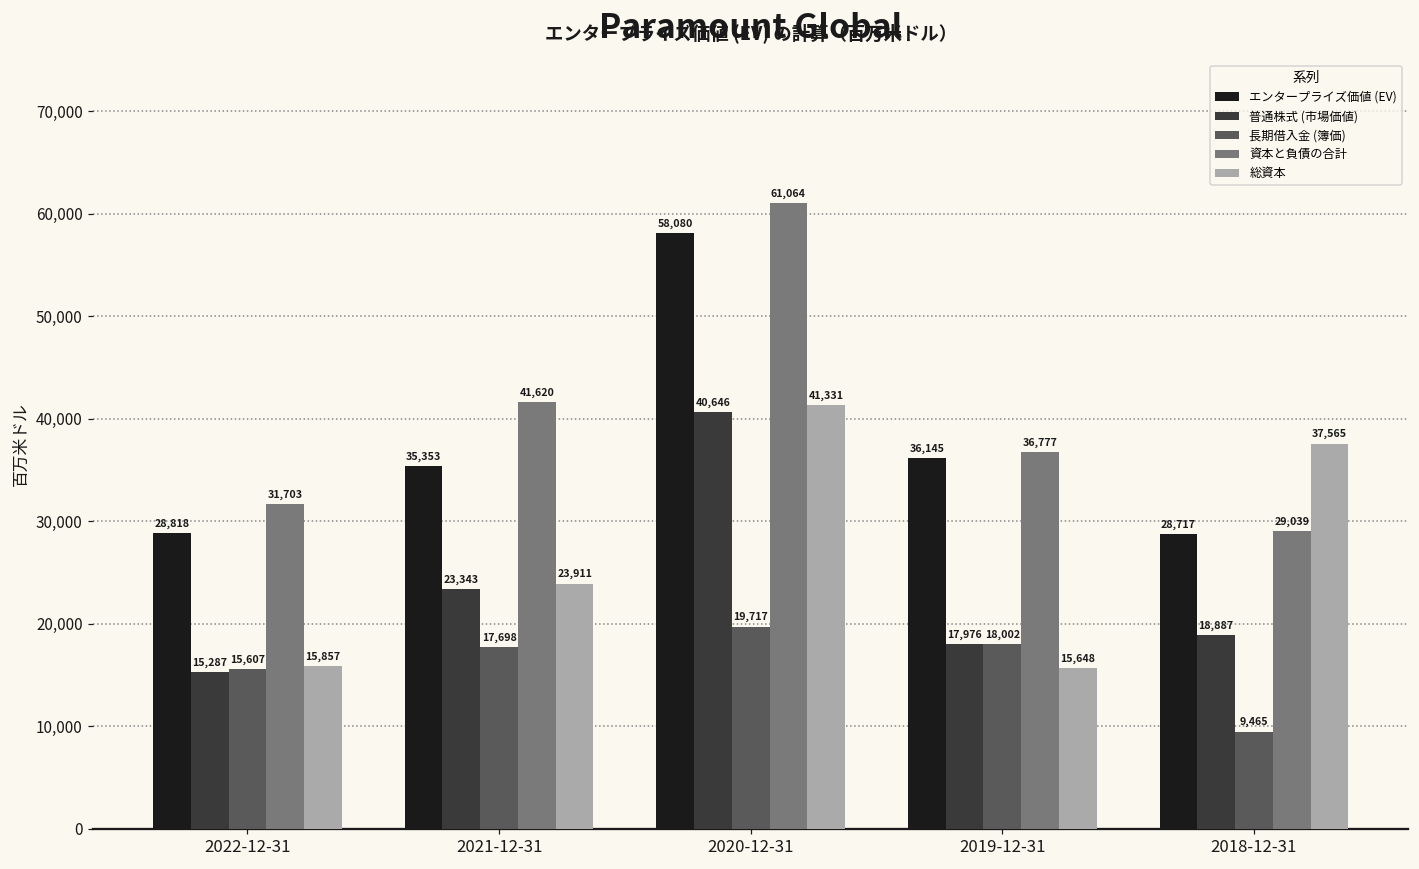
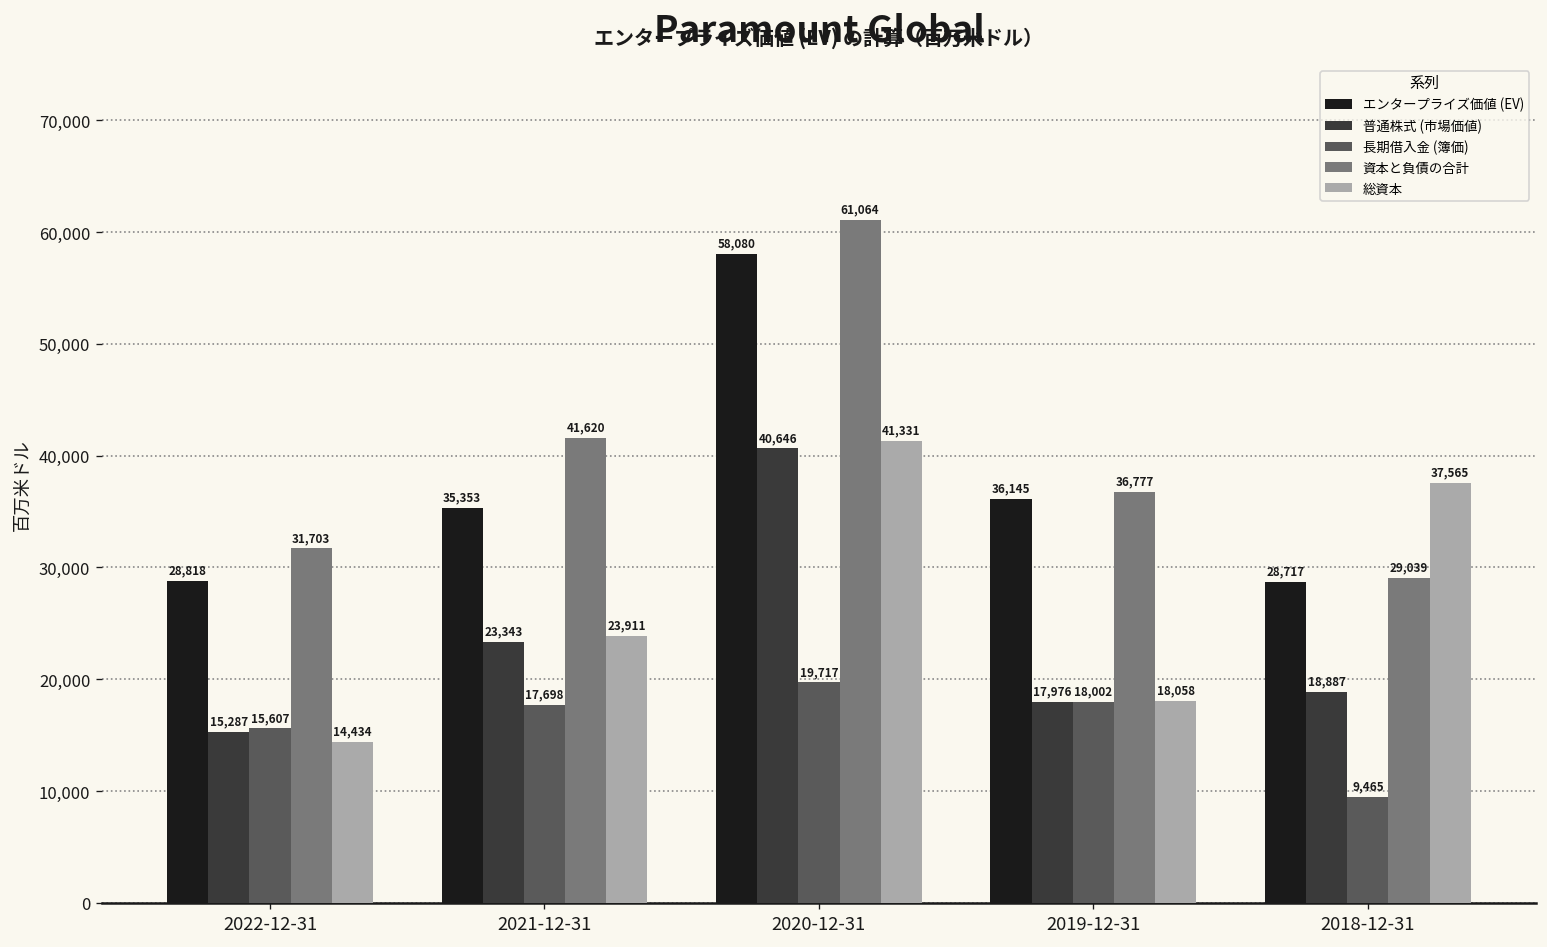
総資本, 2022-12-31: 15,857 -> 14,434
総資本, 2019-12-31: 15,648 -> 18,058
